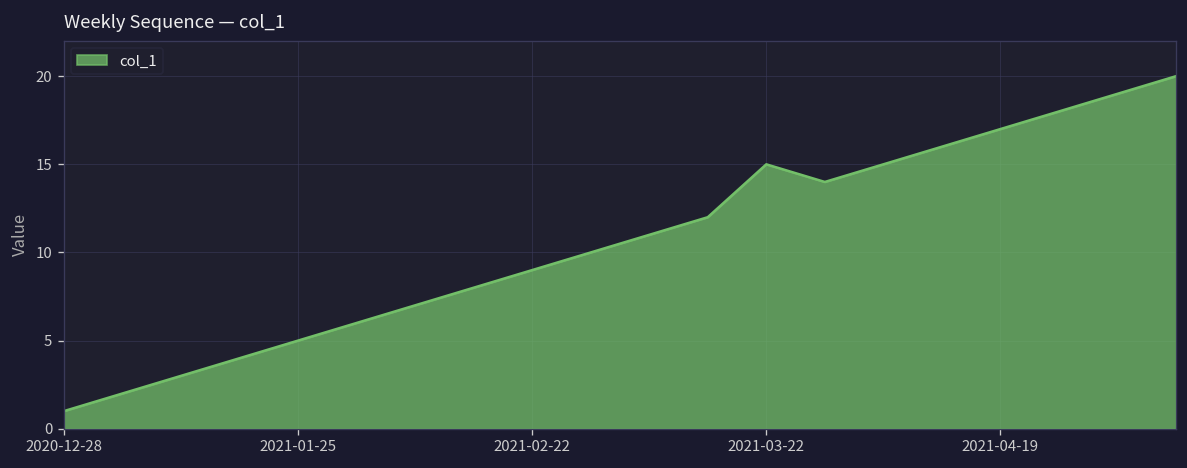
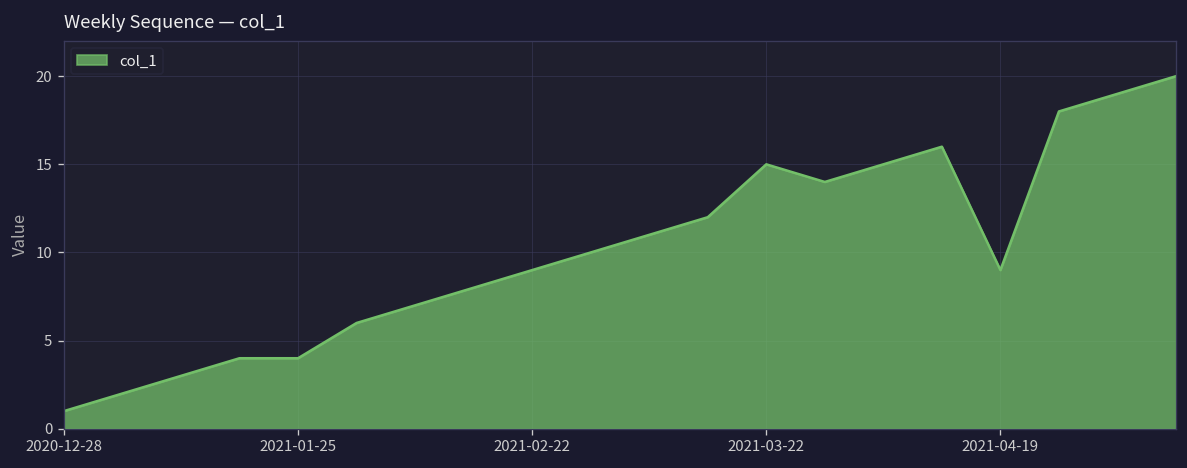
2021-01-25: 5 -> 4
2021-04-19: 17 -> 9
